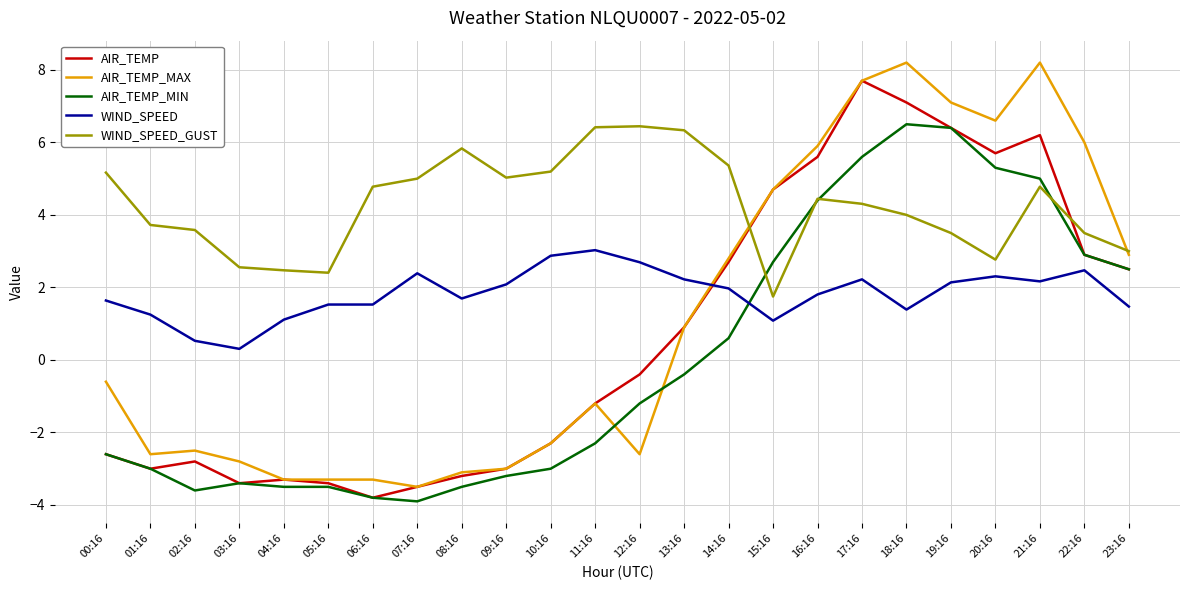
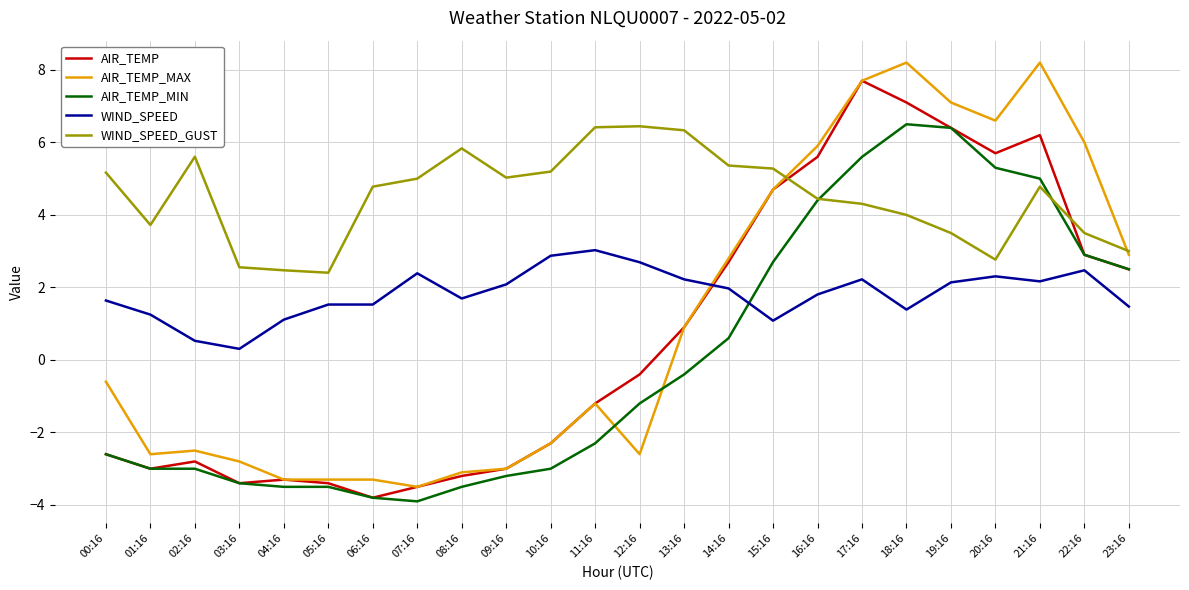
AIR_TEMP_MIN, 02:16: -3.6 -> -3.0
WIND_SPEED_GUST, 02:16: 3.6 -> 5.6
WIND_SPEED_GUST, 15:16: 1.7 -> 5.3
